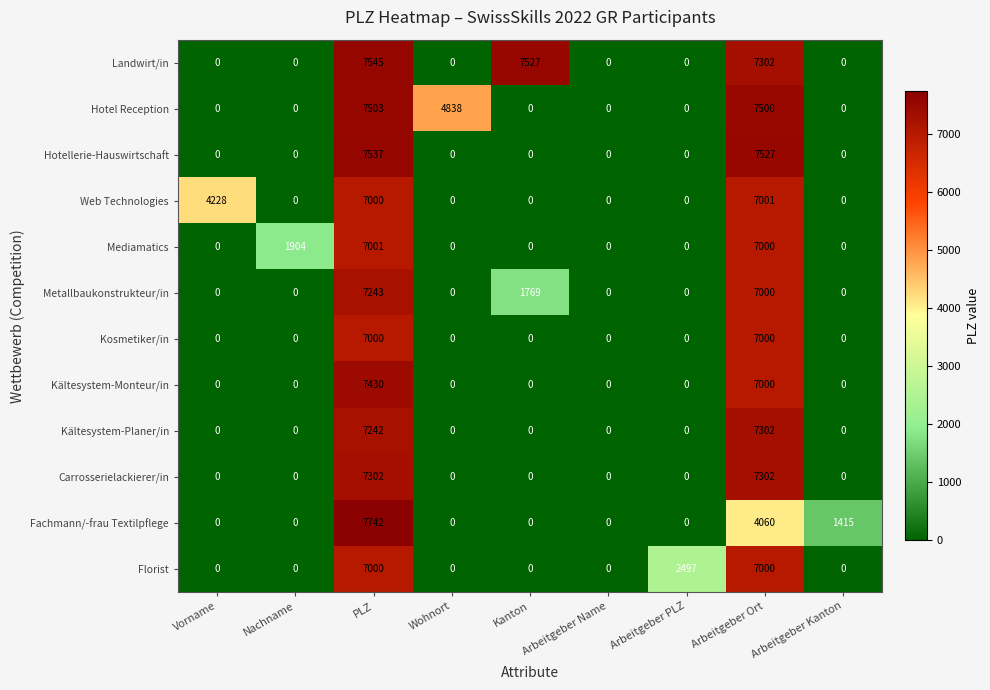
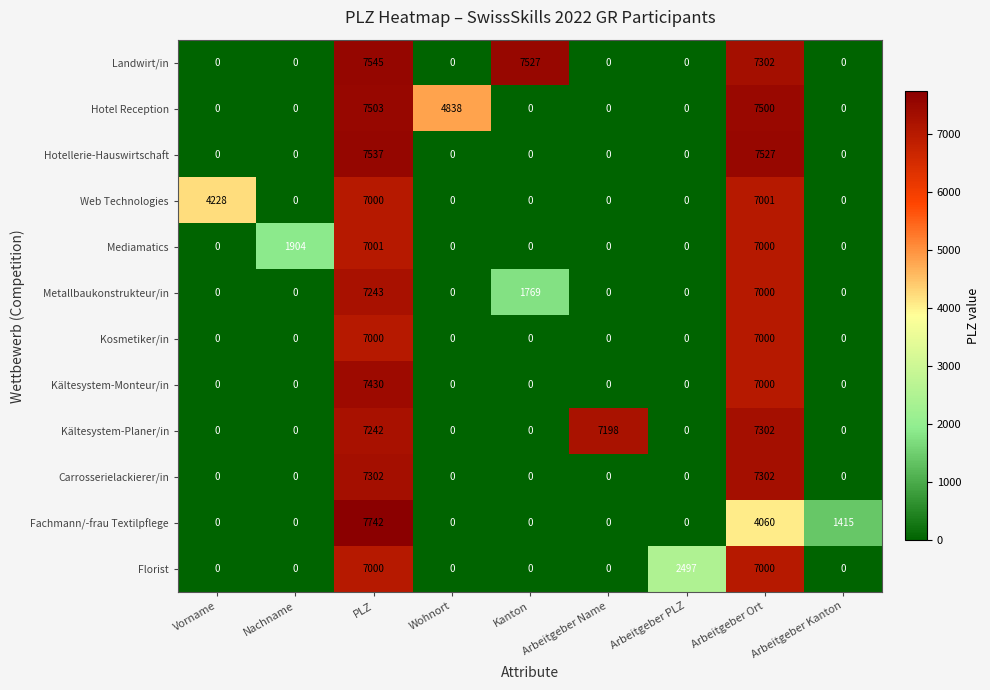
Kältesystem-Planer/in, Arbeitgeber Name: 0 -> 7198
